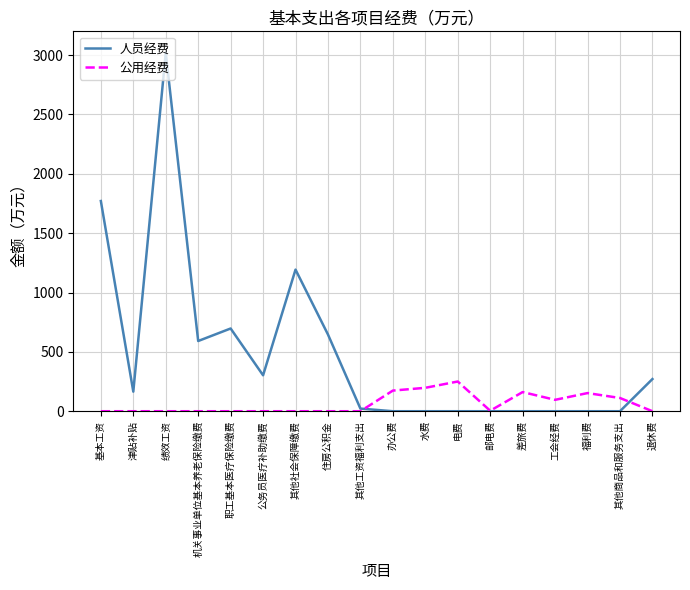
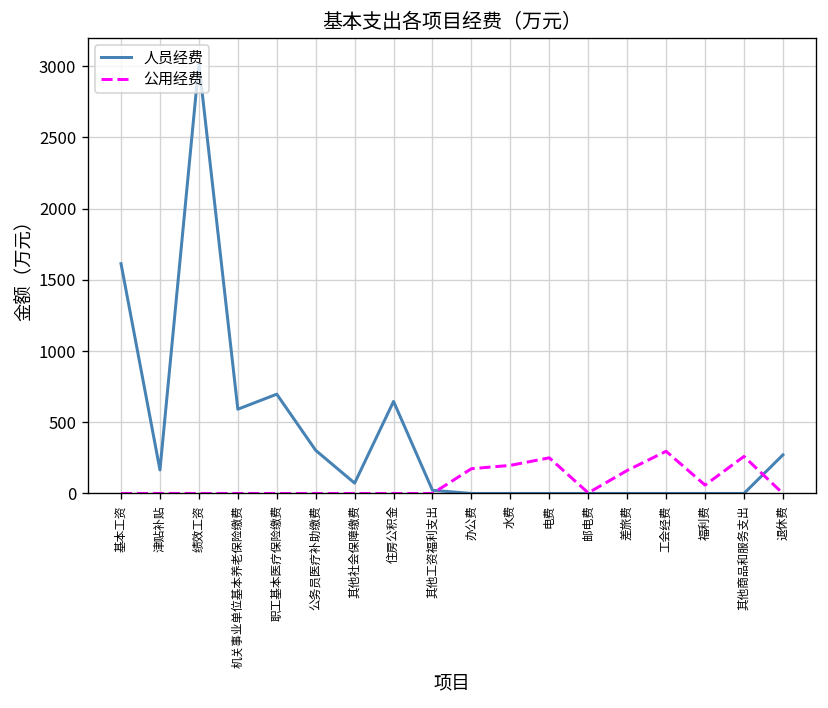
人员经费, 基本工资: 1770 -> 1610
人员经费, 其他社会保障缴费: 1190 -> 70
公用经费, 工会经费: 100 -> 300
公用经费, 福利费: 150 -> 60
公用经费, 其他商品和服务支出: 110 -> 260
